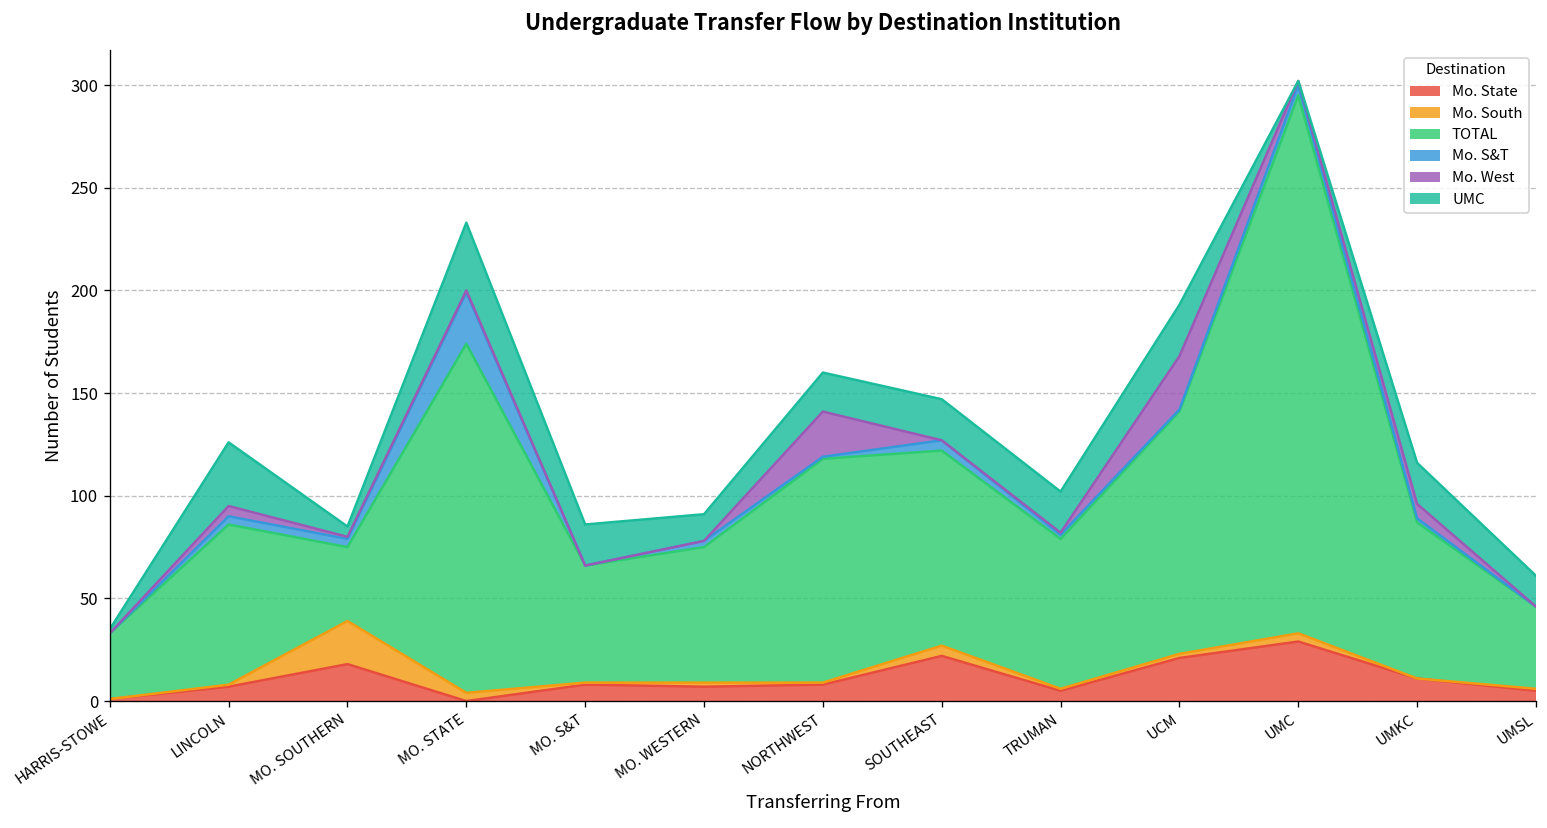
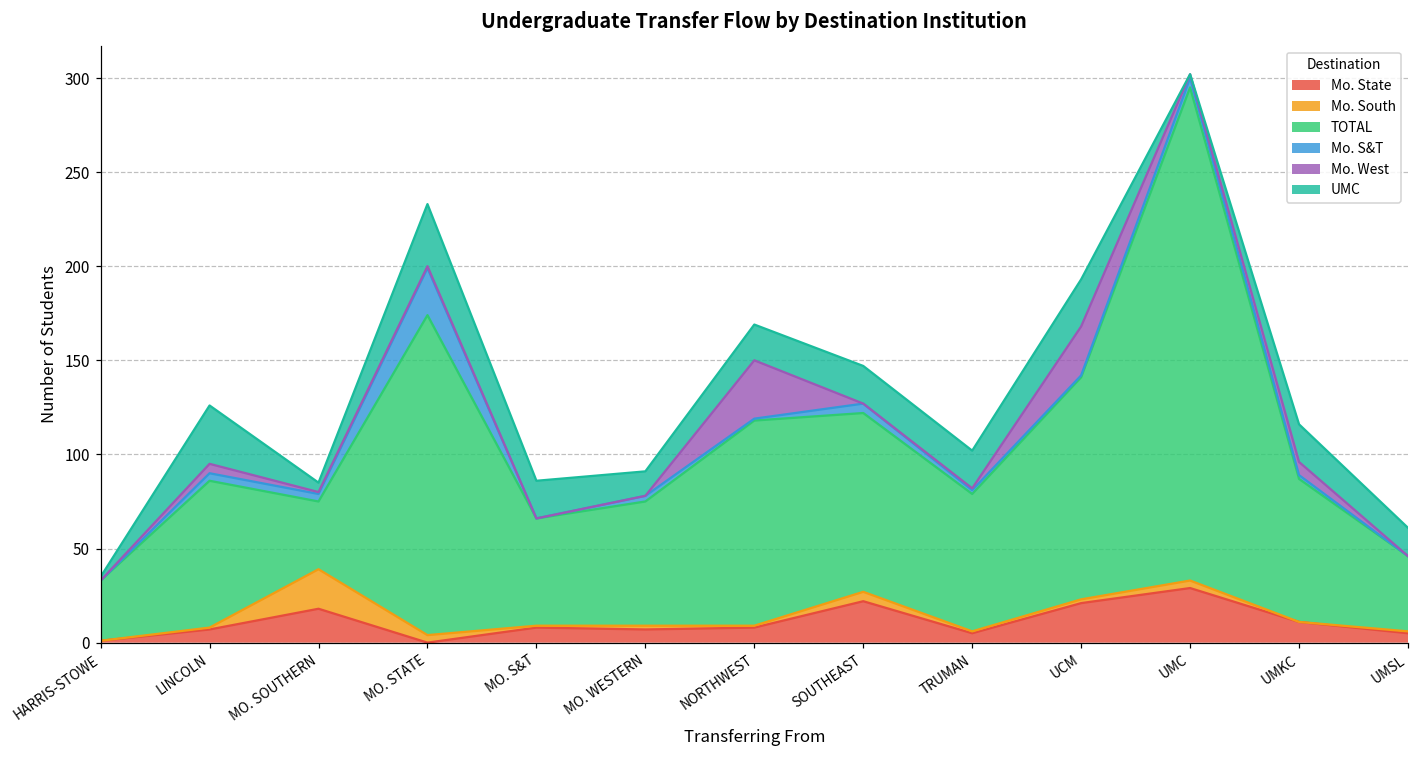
Mo. West, NORTHWEST: 22 -> 31
